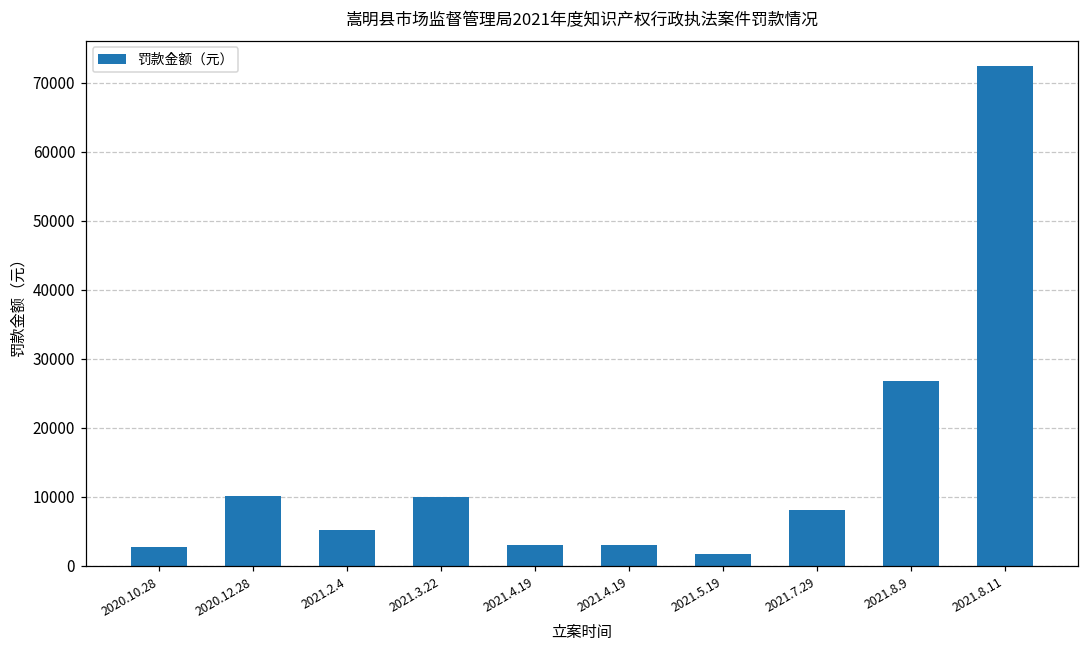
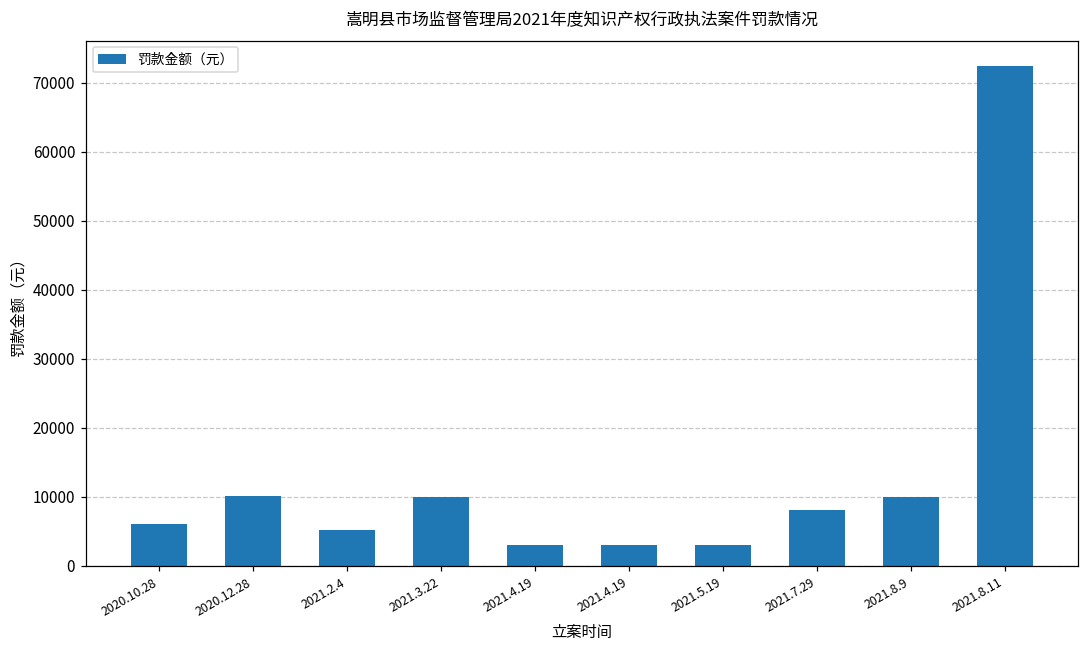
2020.10.28: 3000 -> 6000
2021.5.19: 2000 -> 3000
2021.8.9: 27000 -> 10000
